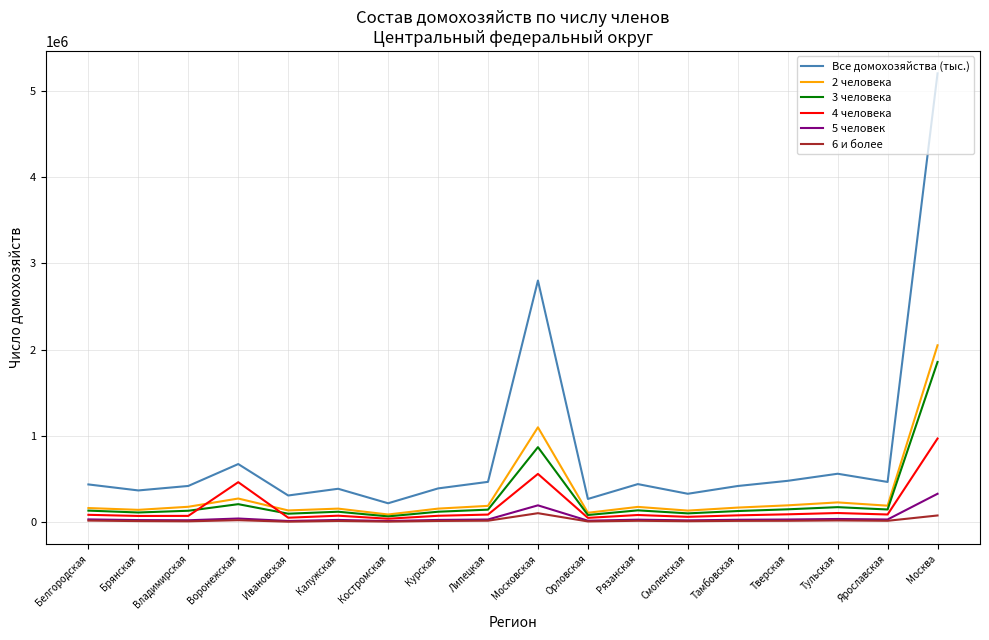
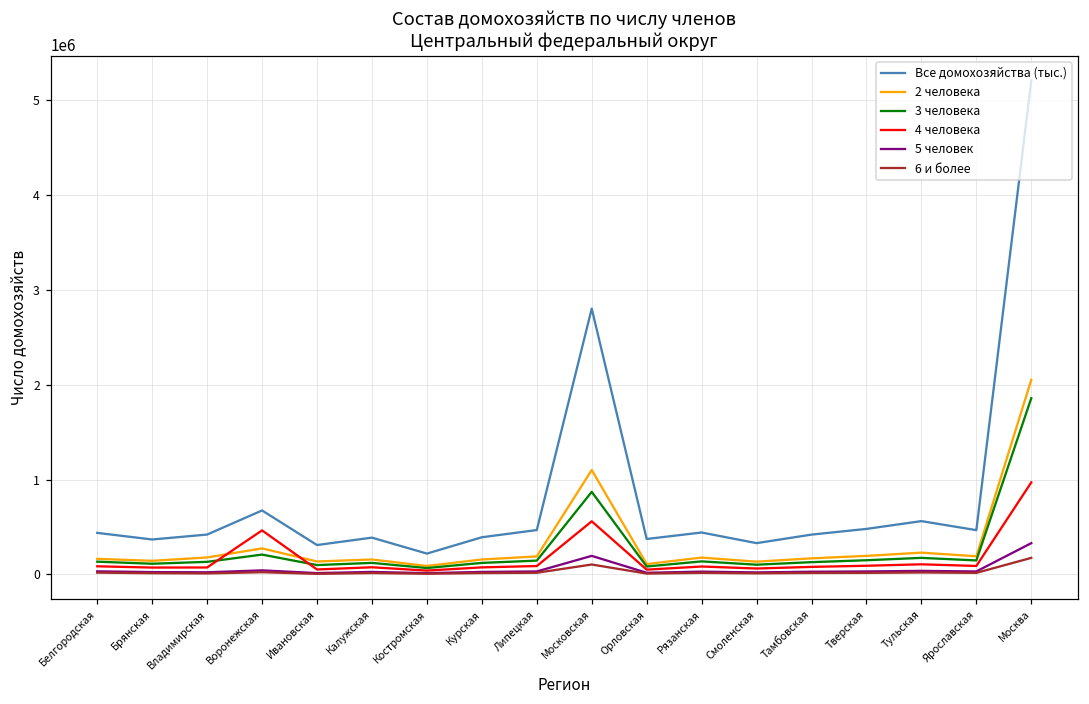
Все домохозяйства (тыс.), Орловская: 300000 -> 400000
6 и более, Москва: 100000 -> 200000
